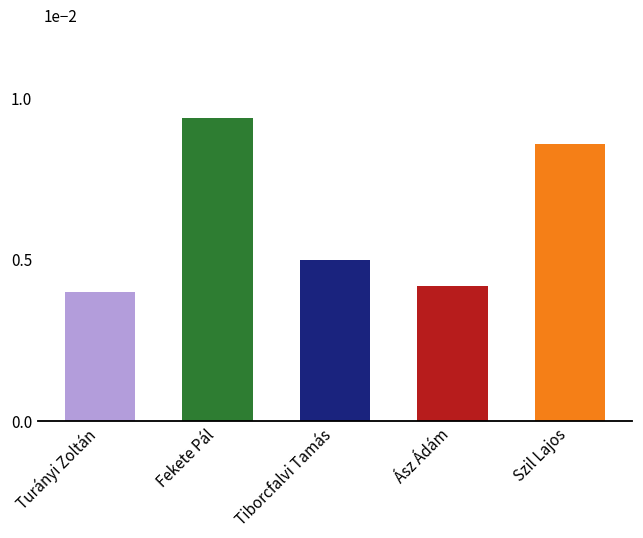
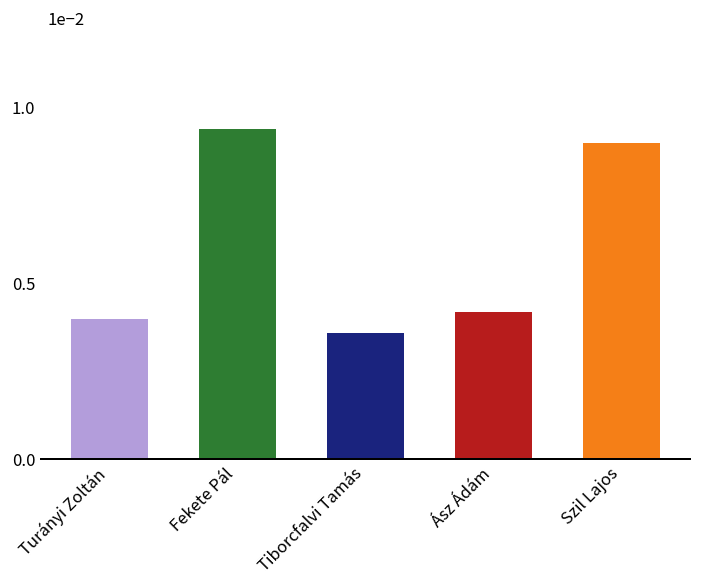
Tiborcfalvi Tamás: 0.50 -> 0.36
Szil Lajos: 0.86 -> 0.90
